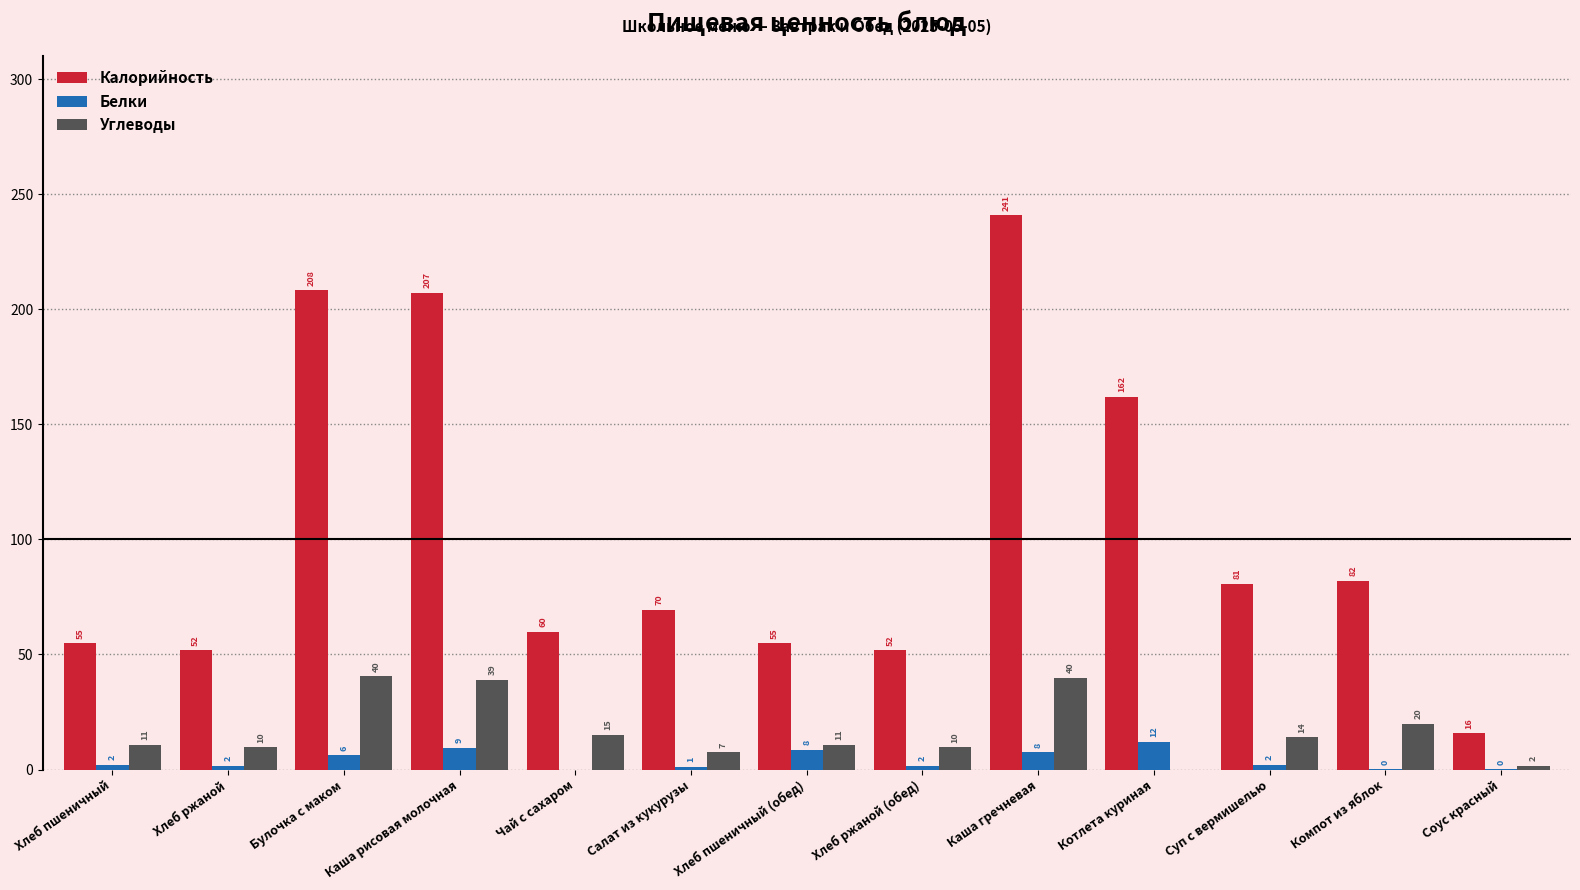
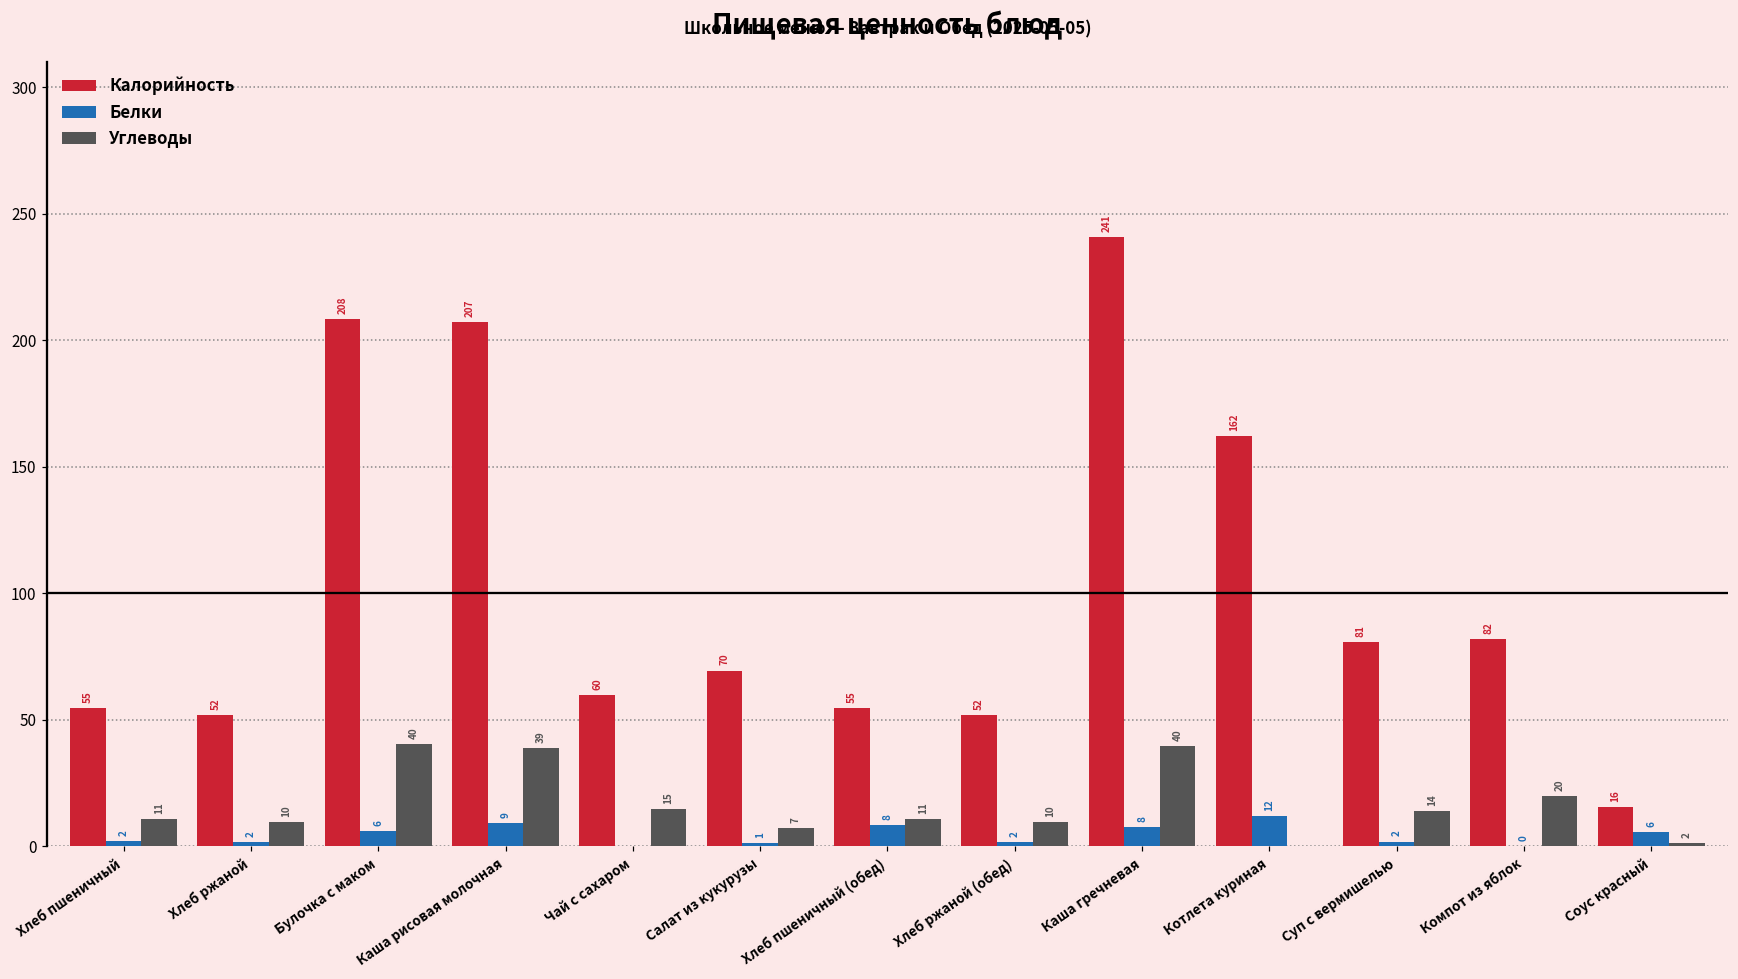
Белки, Соус красный: 0 -> 6
